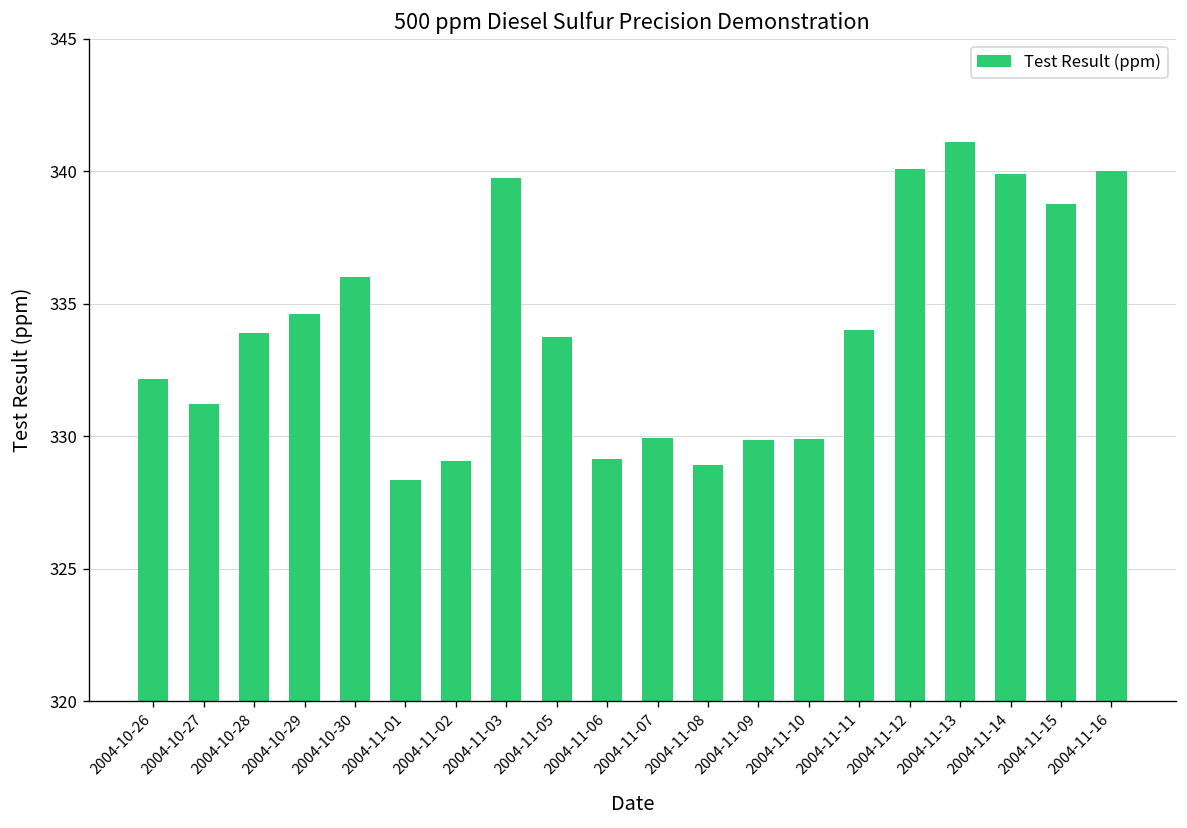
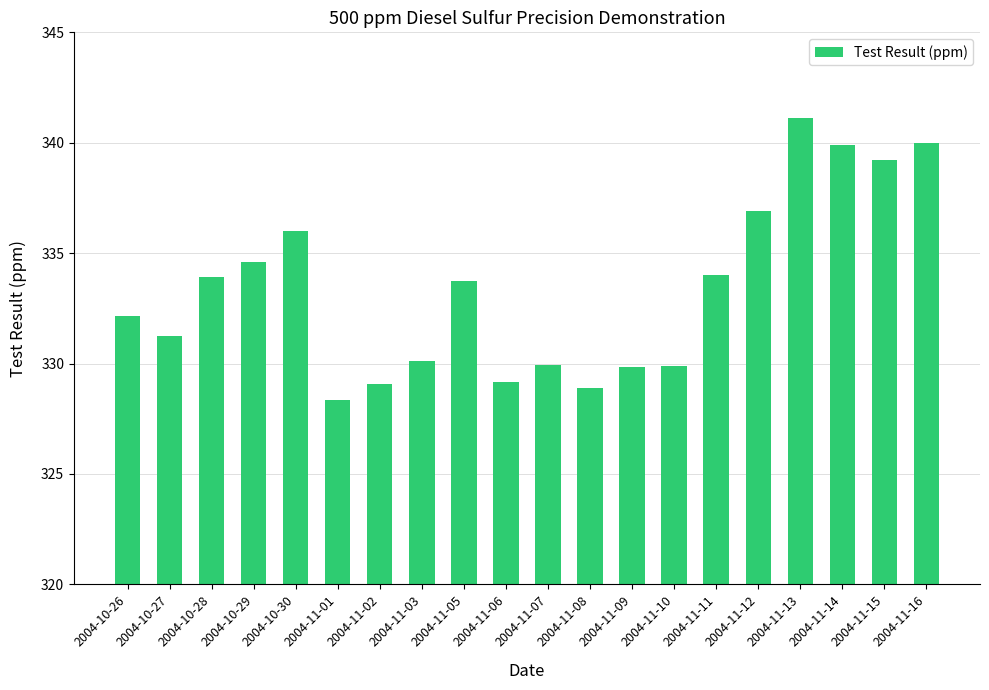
2004-11-03: 339.7 -> 330.1
2004-11-12: 340.1 -> 336.9
2004-11-15: 338.8 -> 339.2
